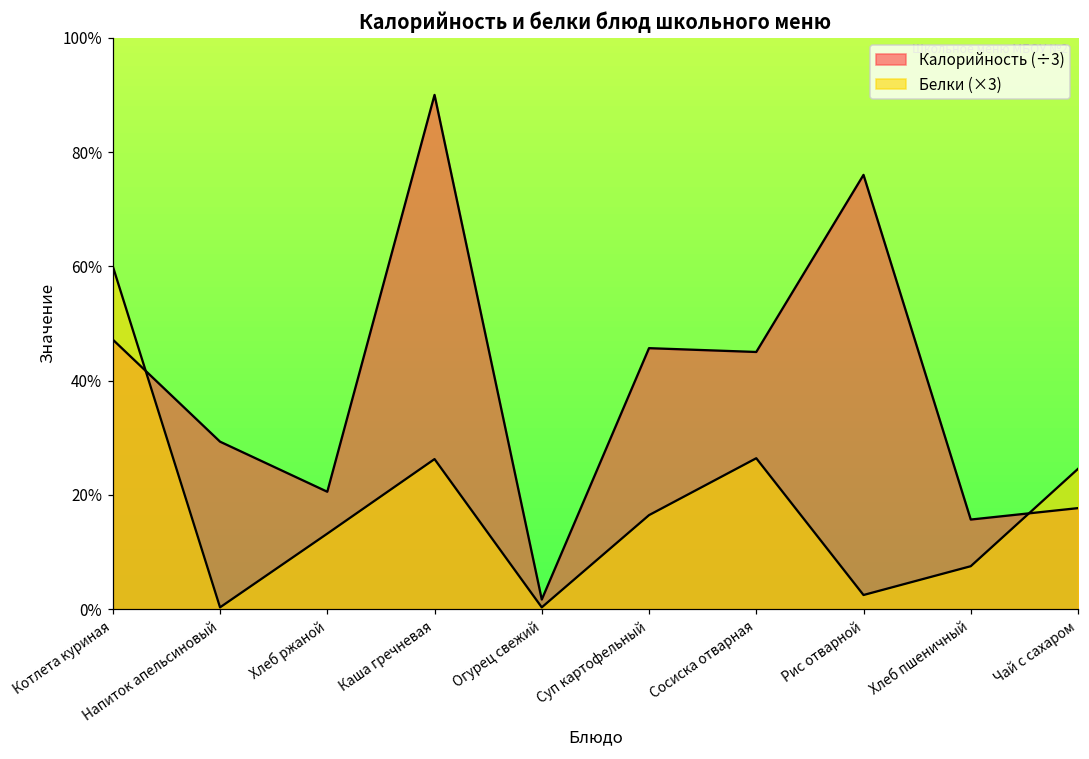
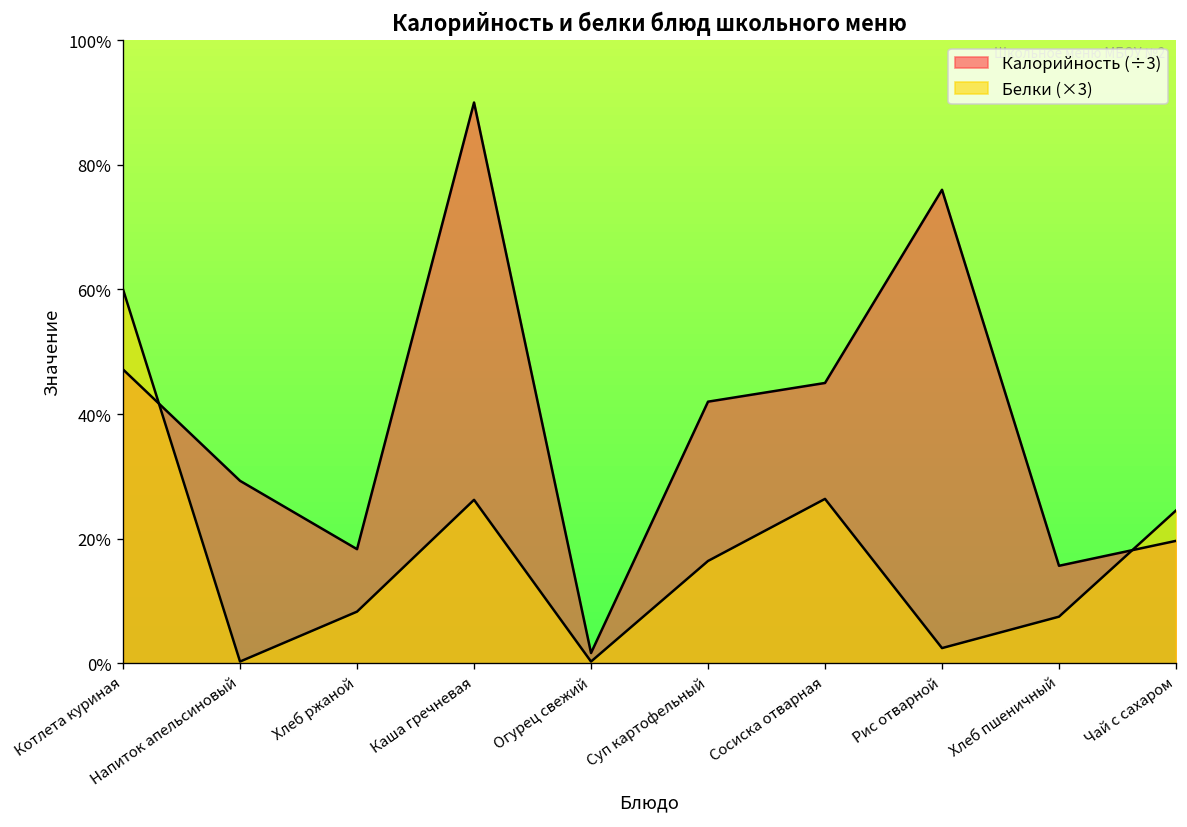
Калорийность (÷3), Хлеб ржаной: 21% -> 18%
Белки (×3), Хлеб ржаной: 13% -> 8%
Калорийность (÷3), Суп картофельный: 46% -> 42%
Калорийность (÷3), Чай с сахаром: 18% -> 20%
